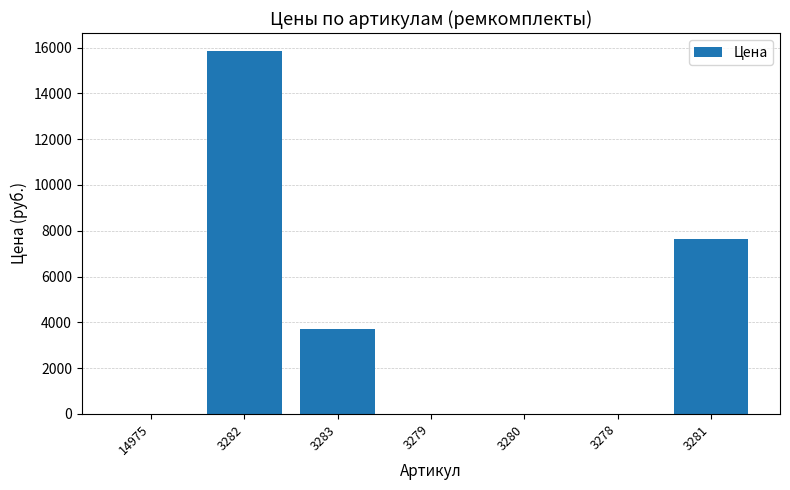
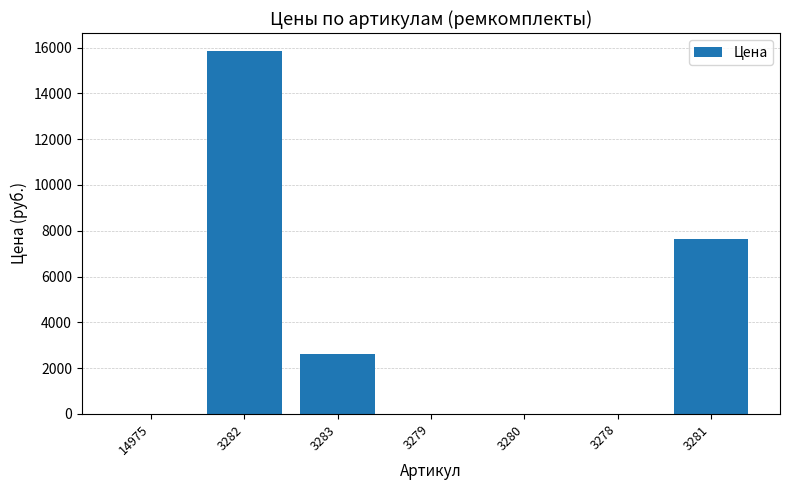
3283: 3700 -> 2600
